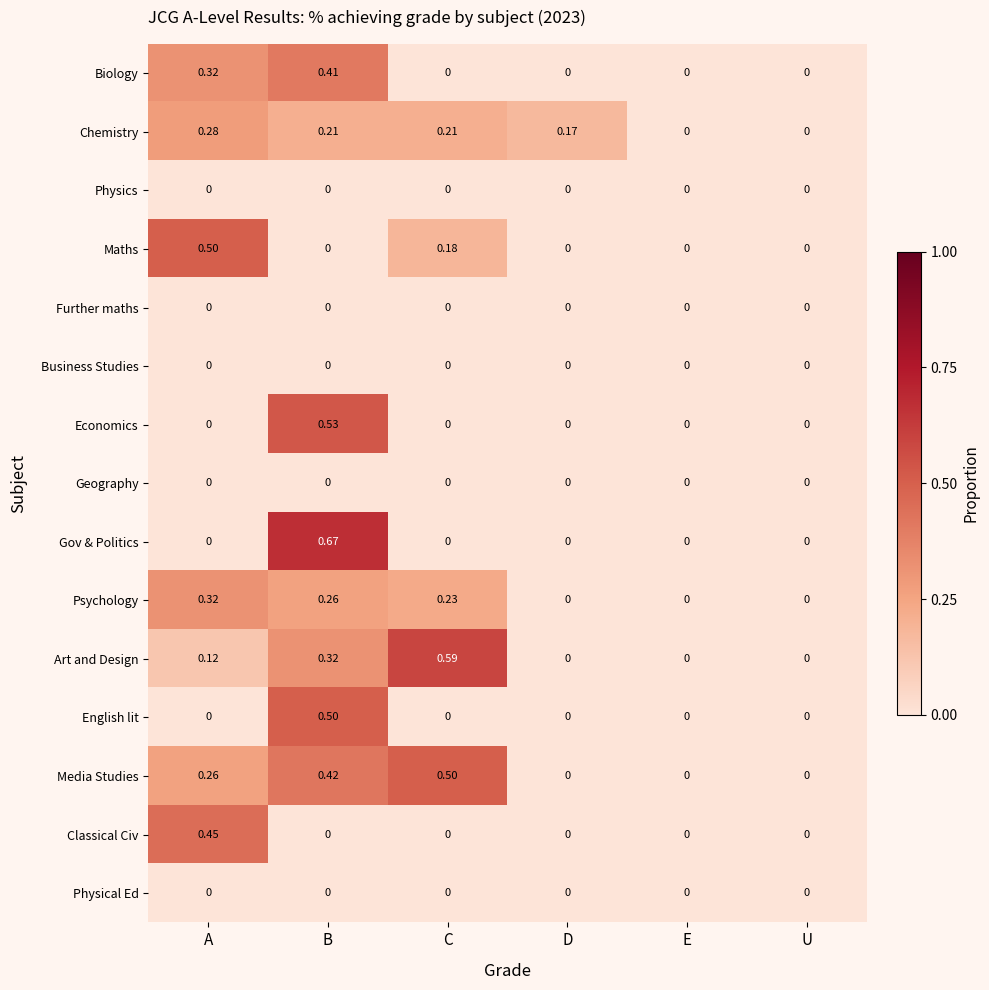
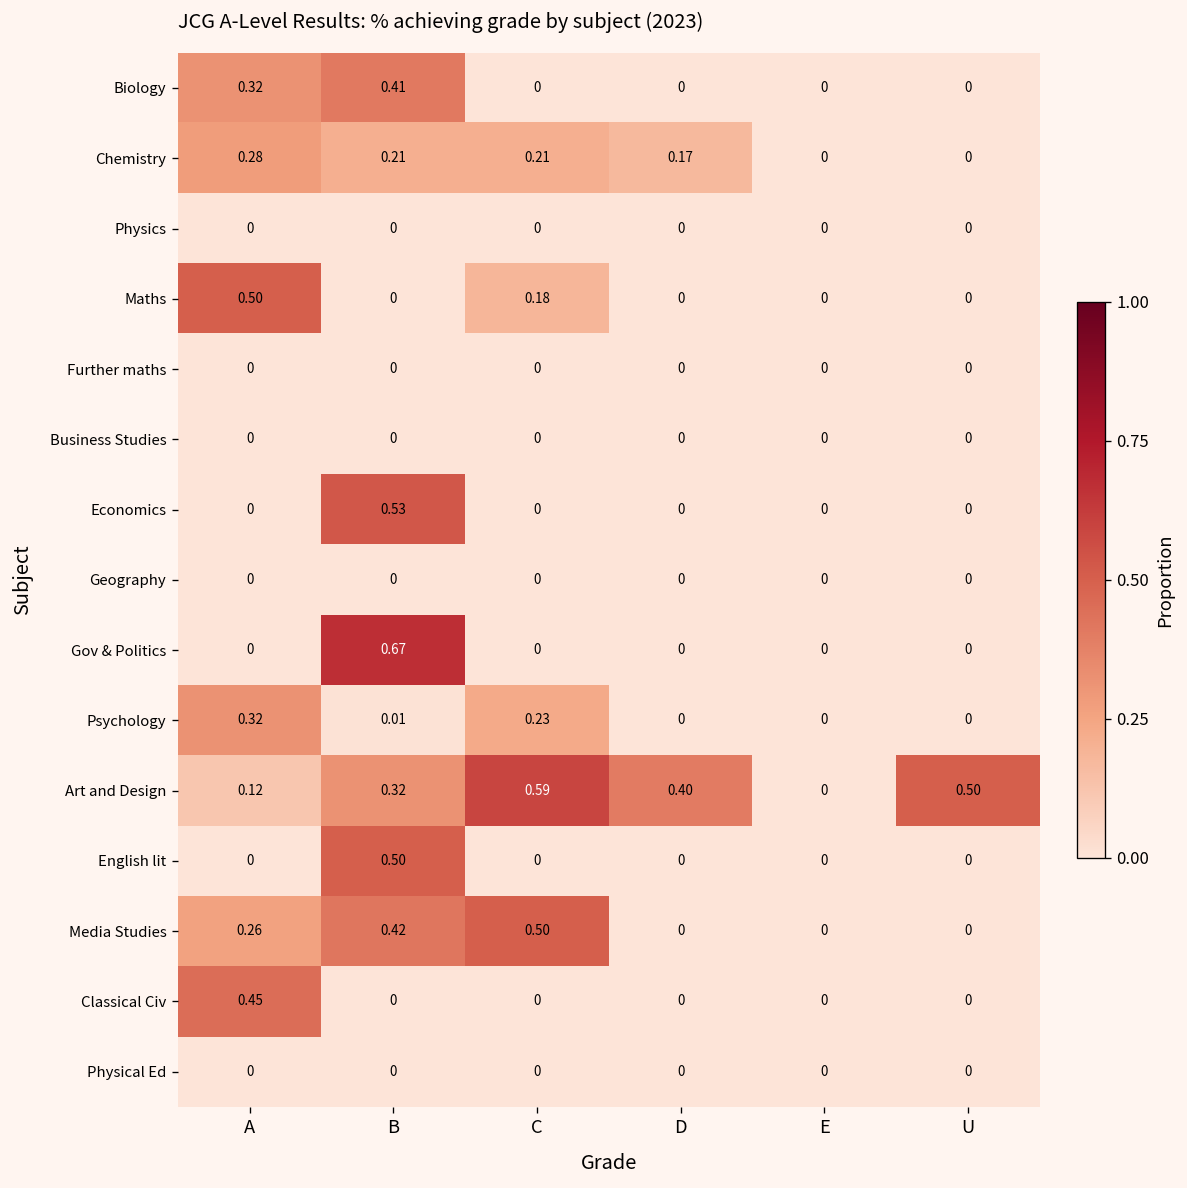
Psychology, B: 0.26 -> 0.01
Art and Design, D: 0 -> 0.40
Art and Design, U: 0 -> 0.50
